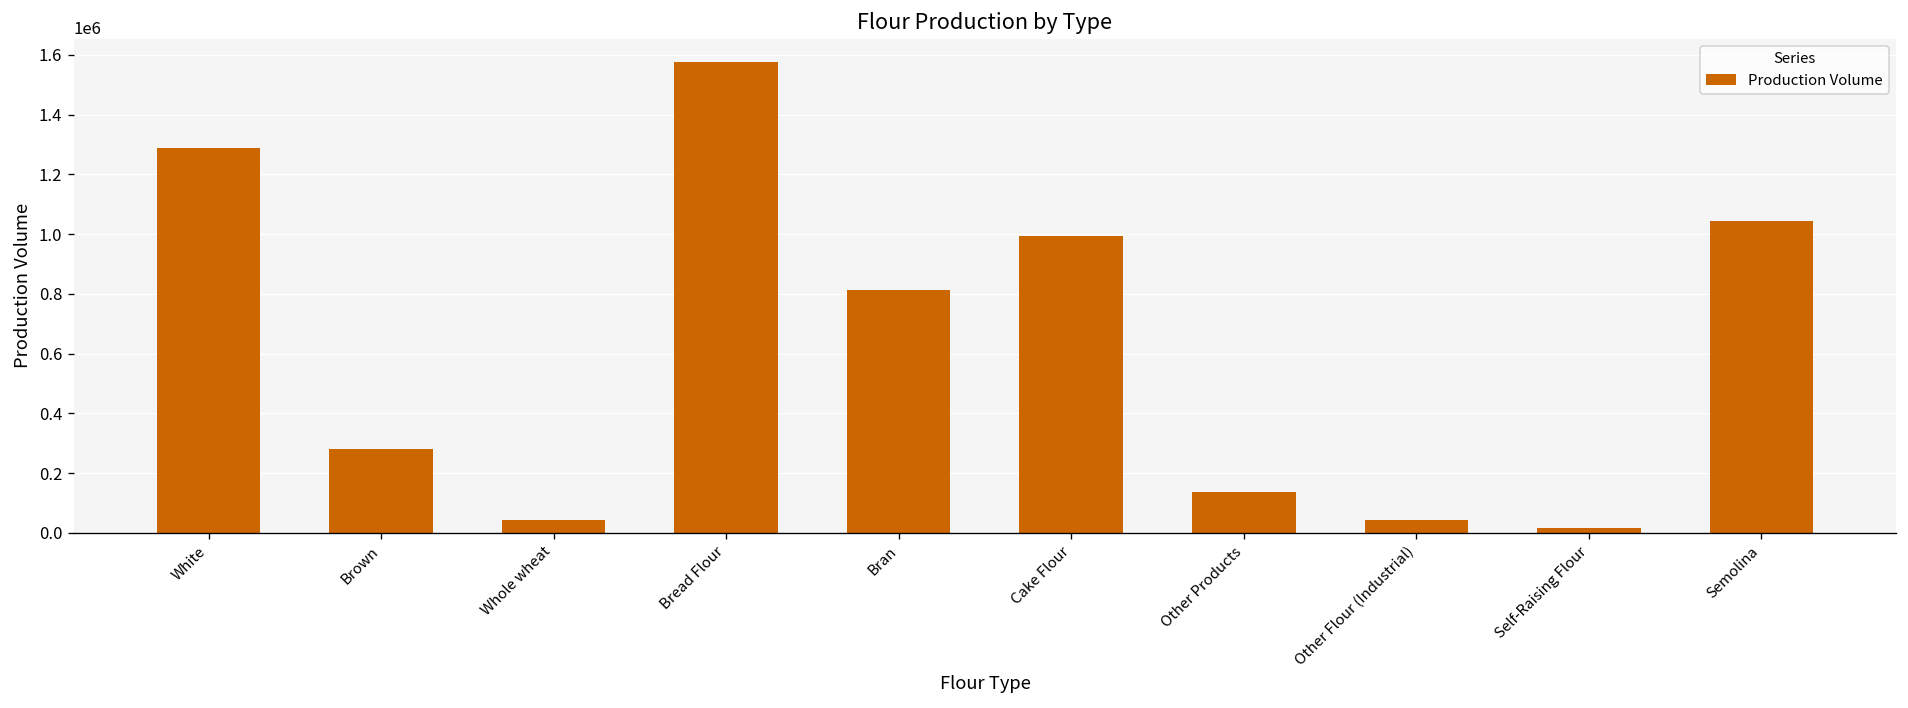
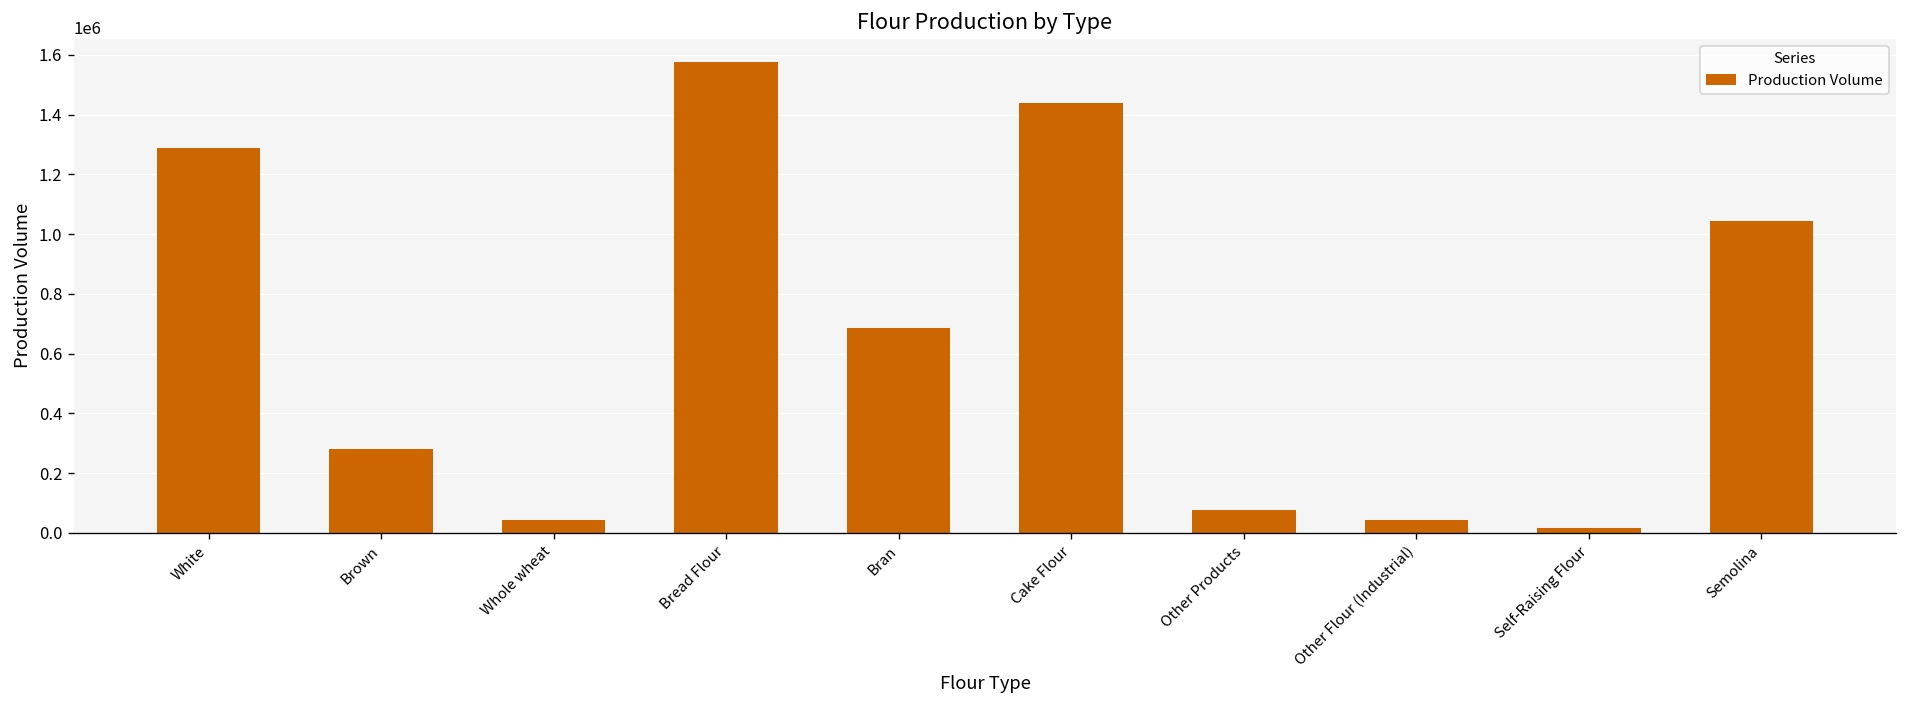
Bran: 810000 -> 680000
Cake Flour: 990000 -> 1440000
Other Products: 140000 -> 80000
